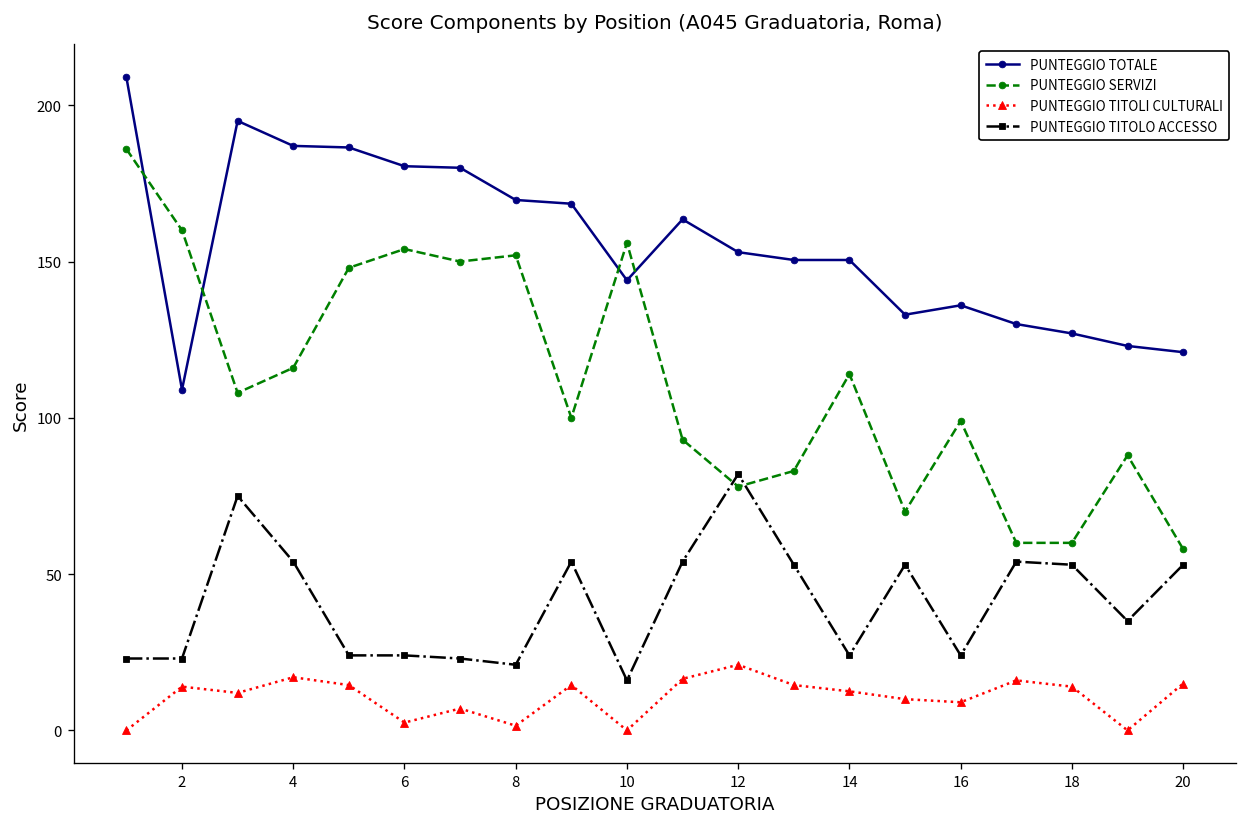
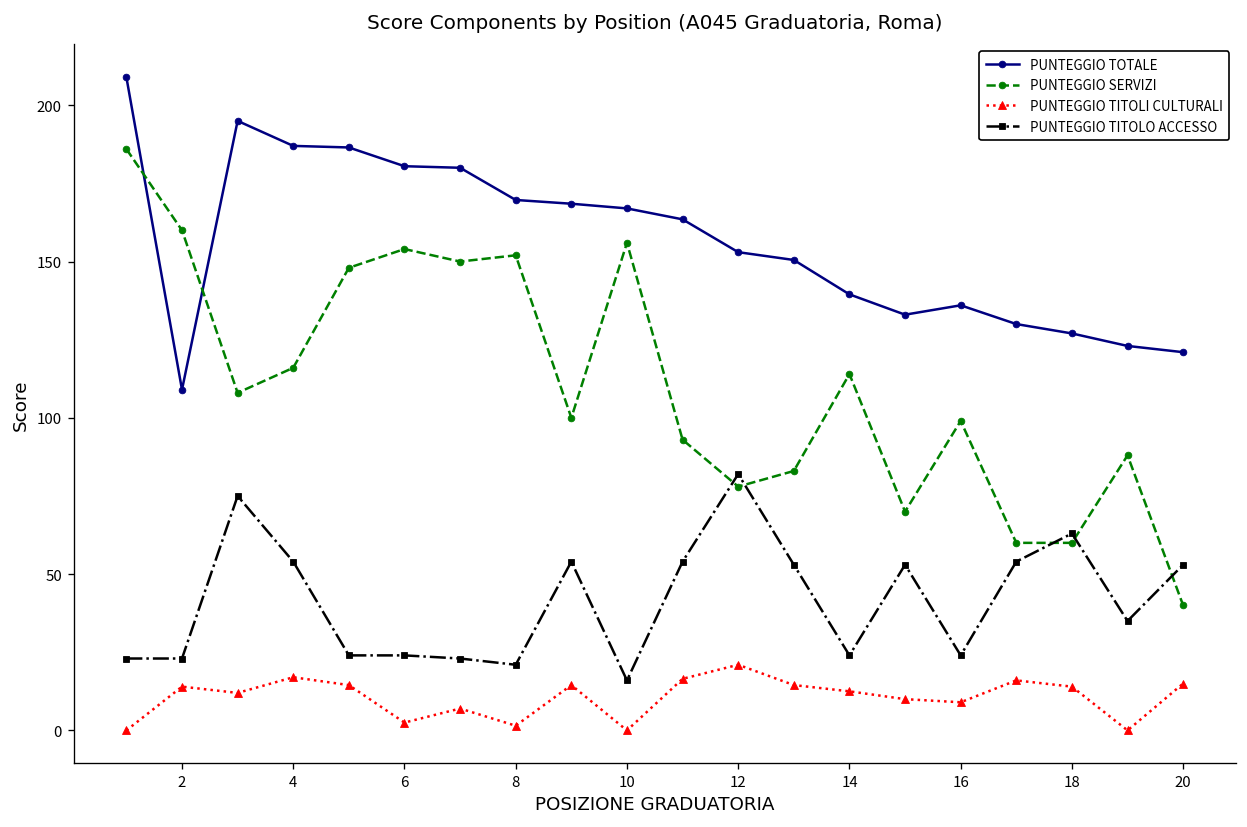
PUNTEGGIO TOTALE, 10: 144 -> 167
PUNTEGGIO TOTALE, 14: 151 -> 140
PUNTEGGIO TITOLO ACCESSO, 18: 53 -> 63
PUNTEGGIO SERVIZI, 20: 58 -> 40
